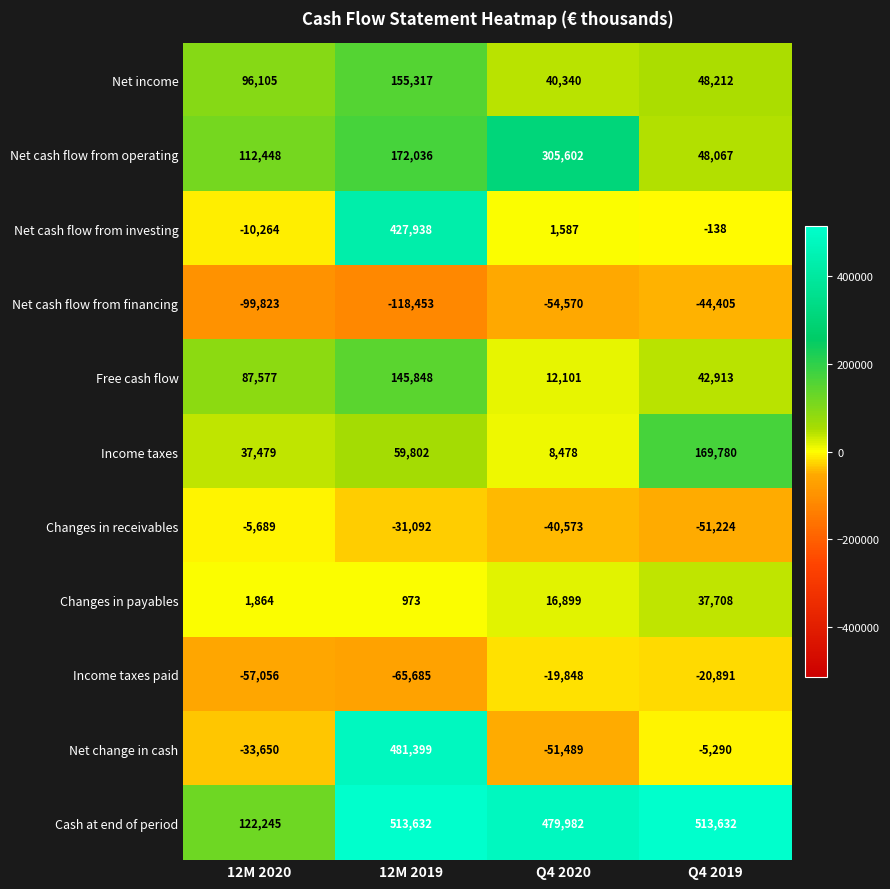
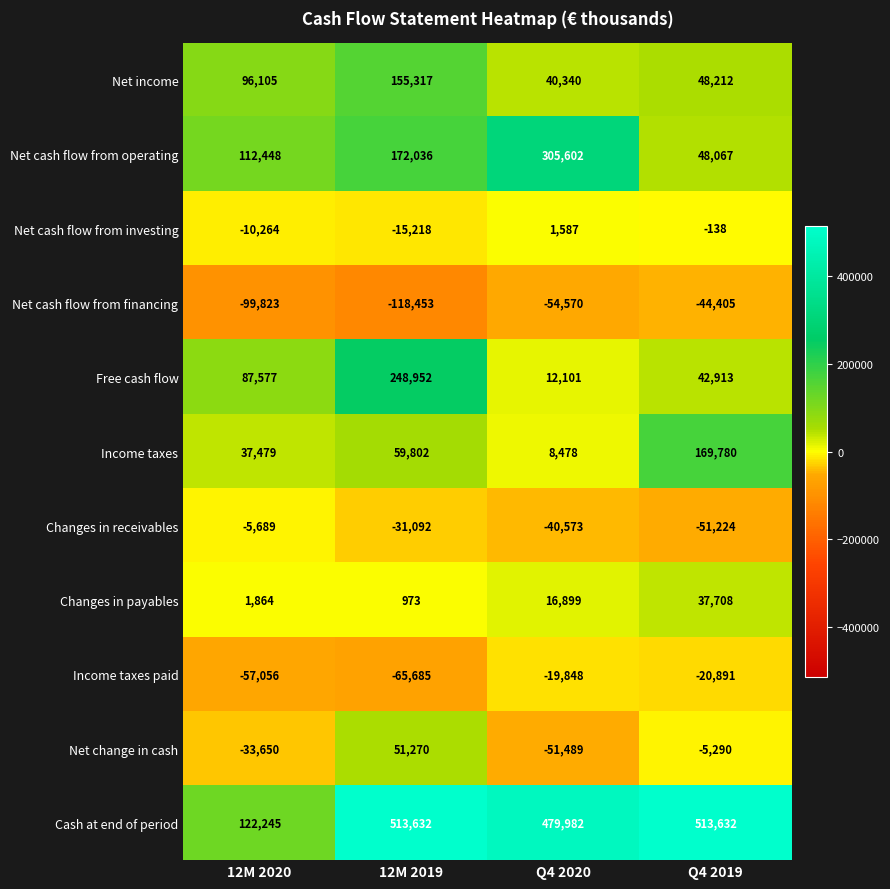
Net cash flow from investing, 12M 2019: 427,938 -> -15,218
Free cash flow, 12M 2019: 145,848 -> 248,952
Net change in cash, 12M 2019: 481,399 -> 51,270
